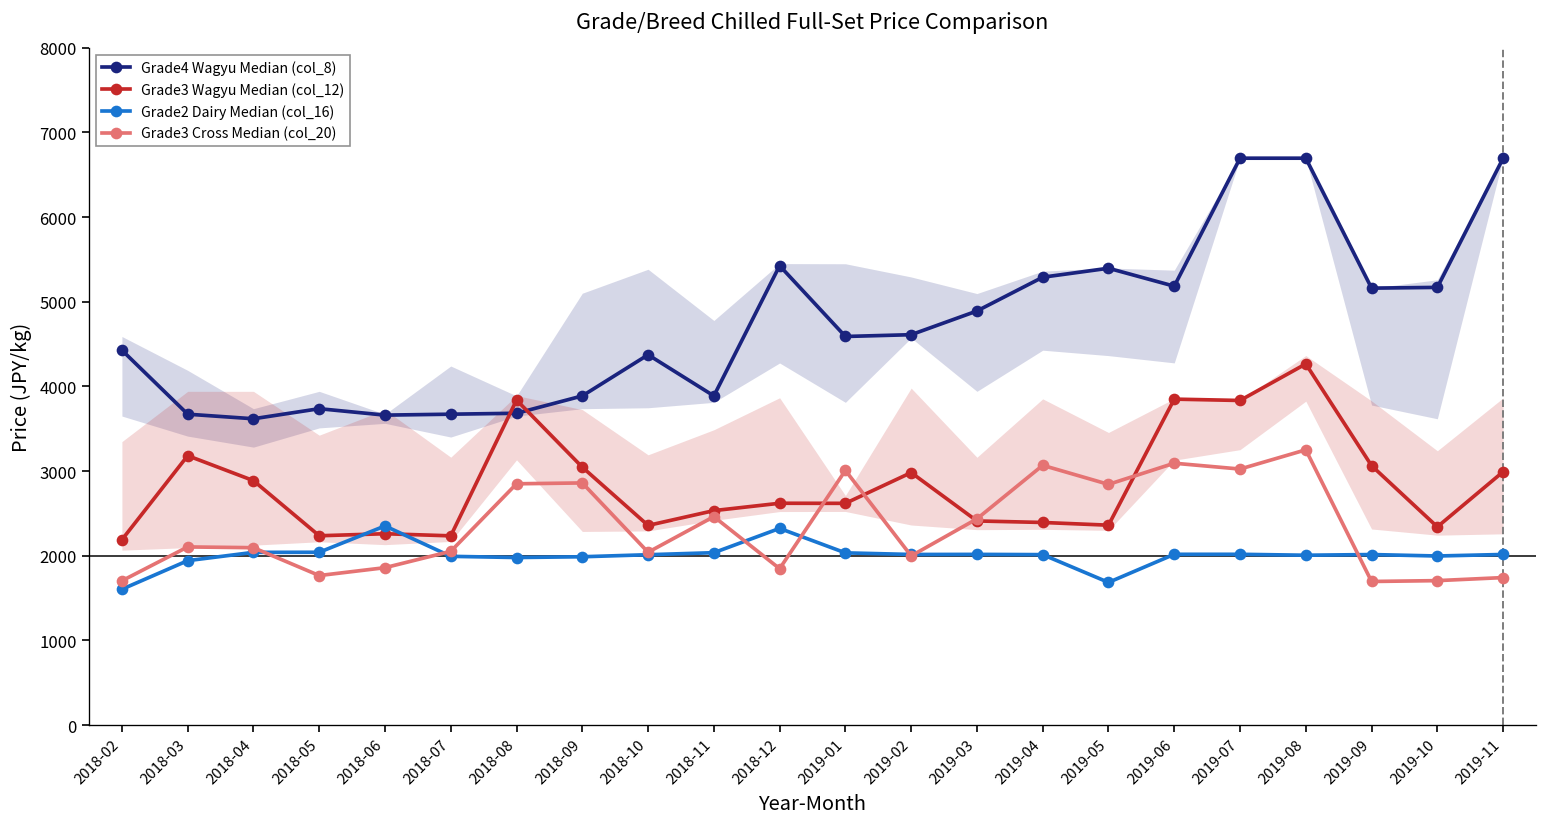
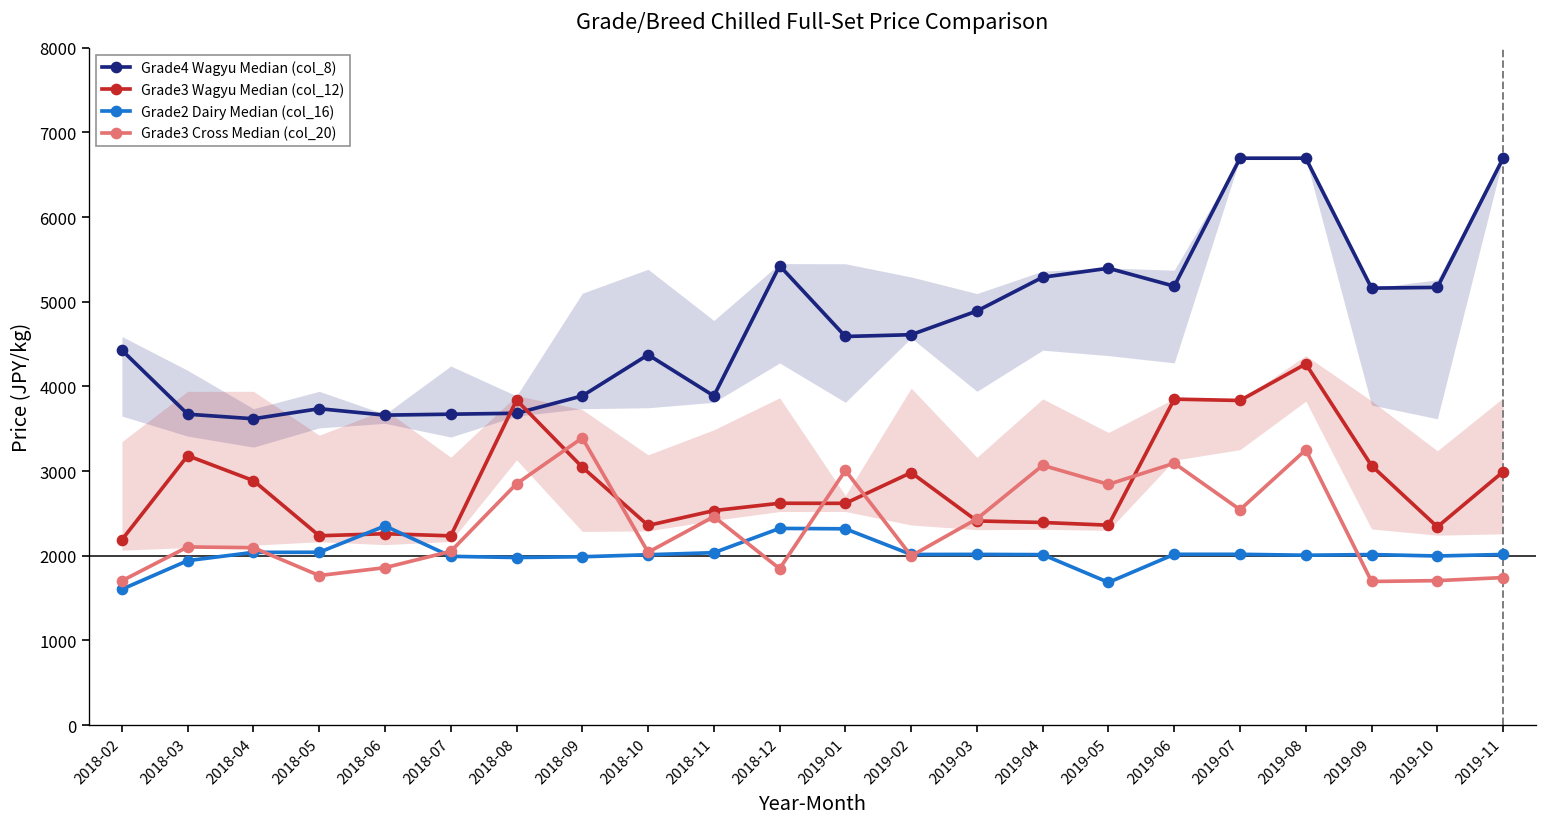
Grade3 Cross Median (col_20), 2018-09: 2900 -> 3400
Grade2 Dairy Median (col_16), 2019-01: 2000 -> 2300
Grade3 Cross Median (col_20), 2019-07: 3000 -> 2500
